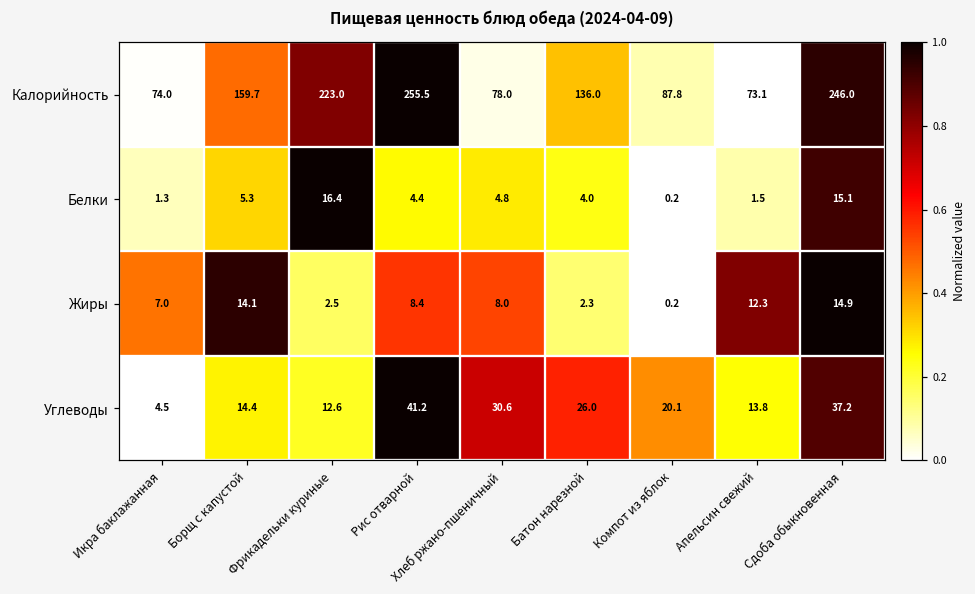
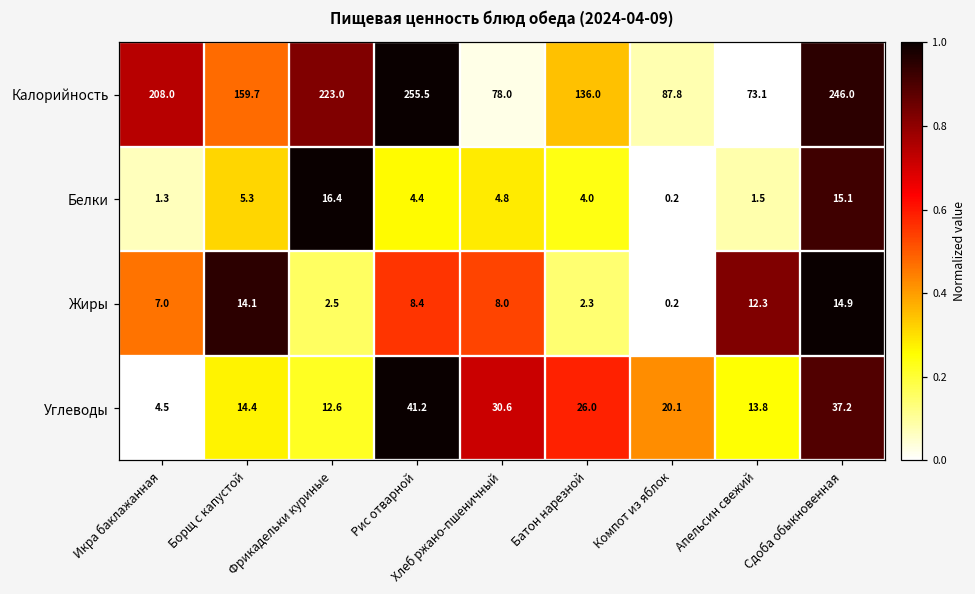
Калорийность, Икра баклажанная: 74.0 -> 208.0
